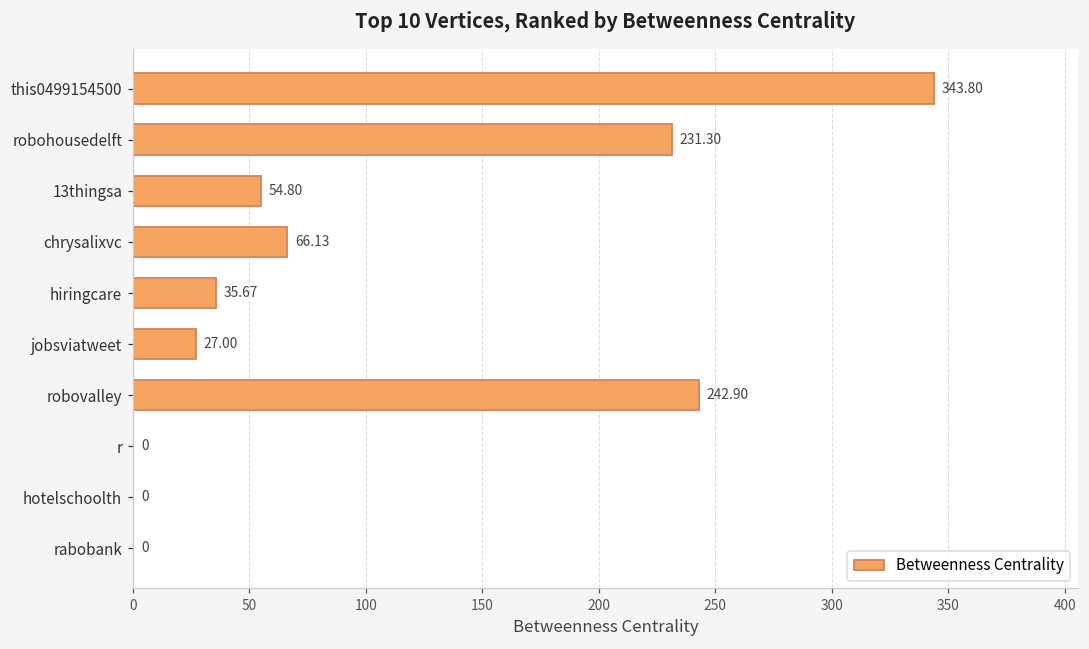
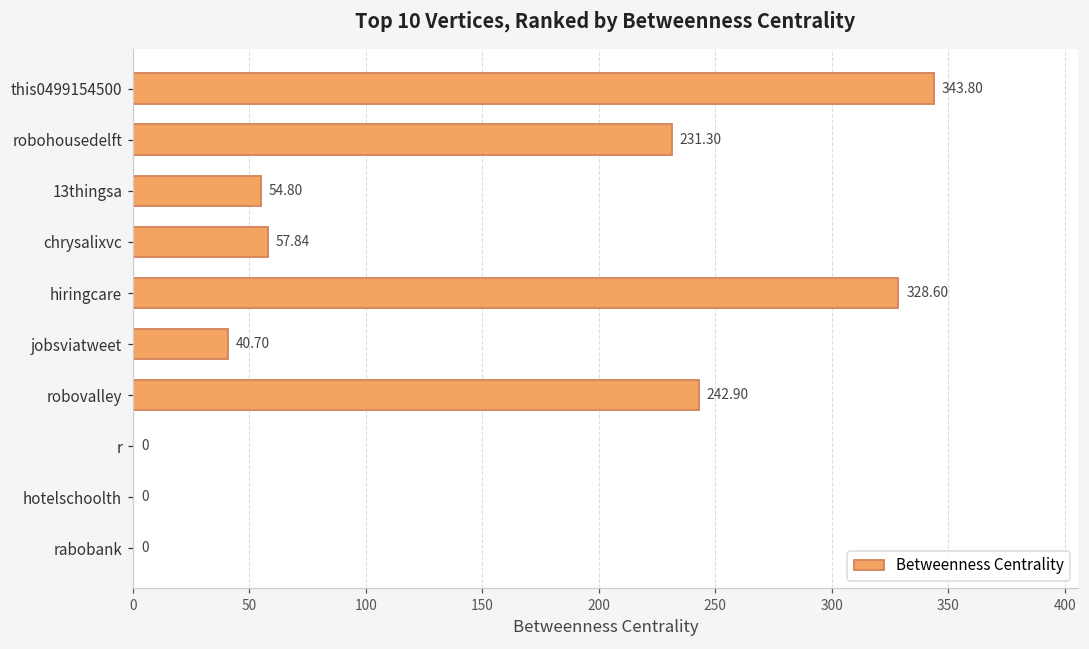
chrysalixvc: 66.13 -> 57.84
hiringcare: 35.67 -> 328.60
jobsviatweet: 27.00 -> 40.70
